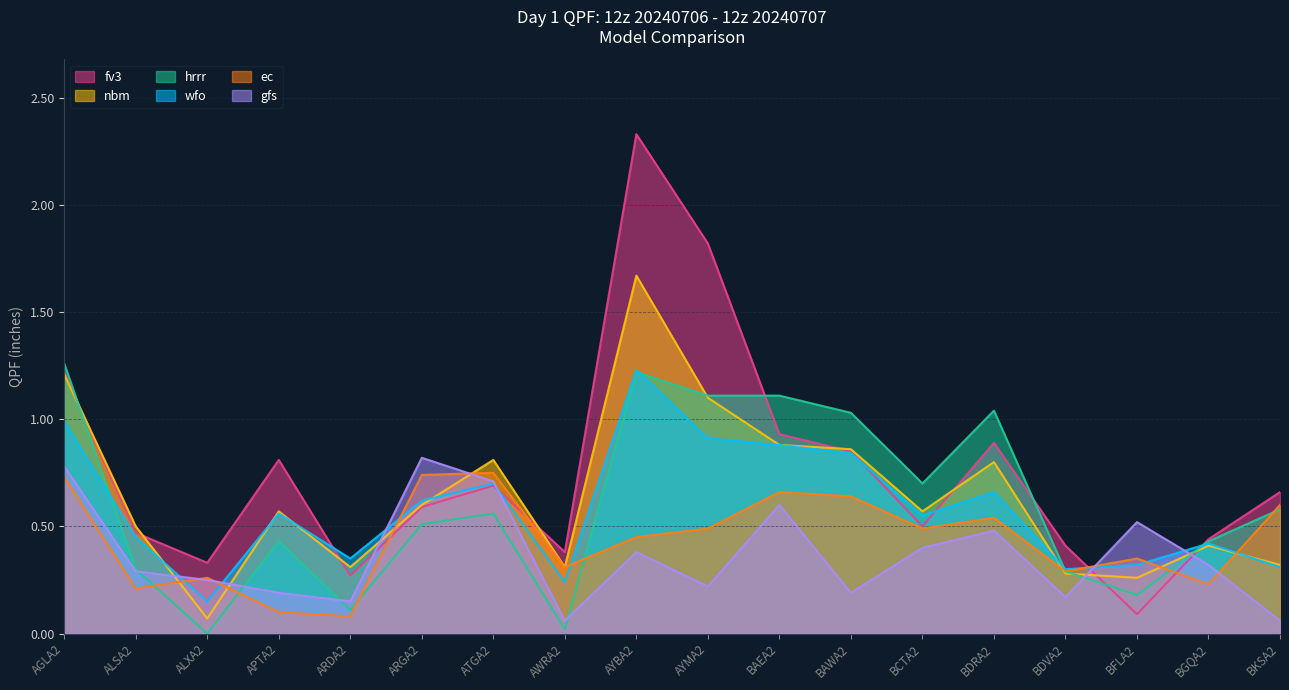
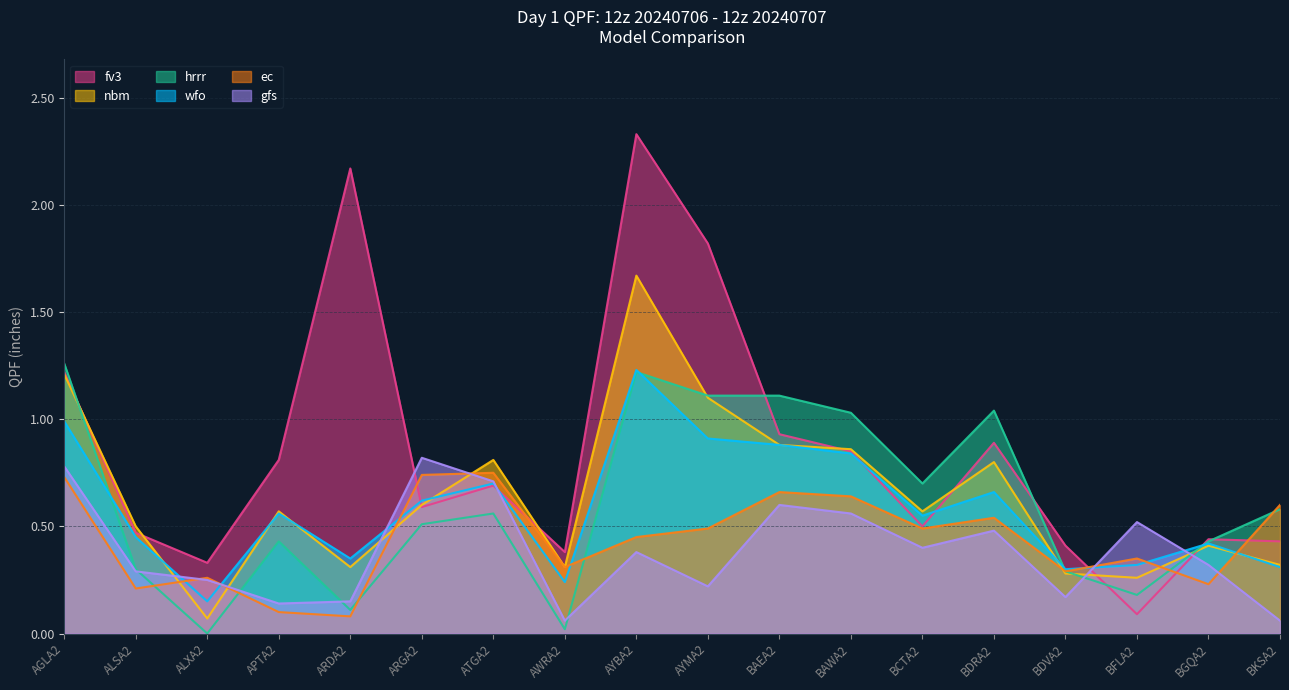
gfs, APTA2: 0.19 -> 0.14
fv3, ARDA2: 0.27 -> 2.17
gfs, BAWA2: 0.19 -> 0.56
fv3, BKSA2: 0.66 -> 0.43
